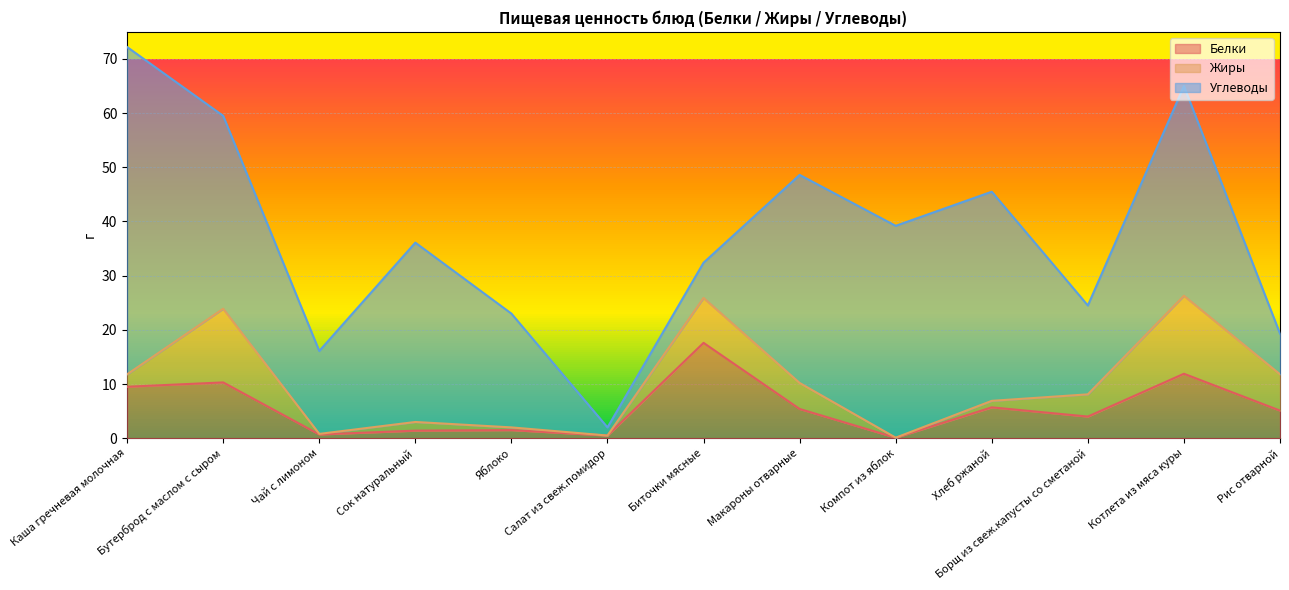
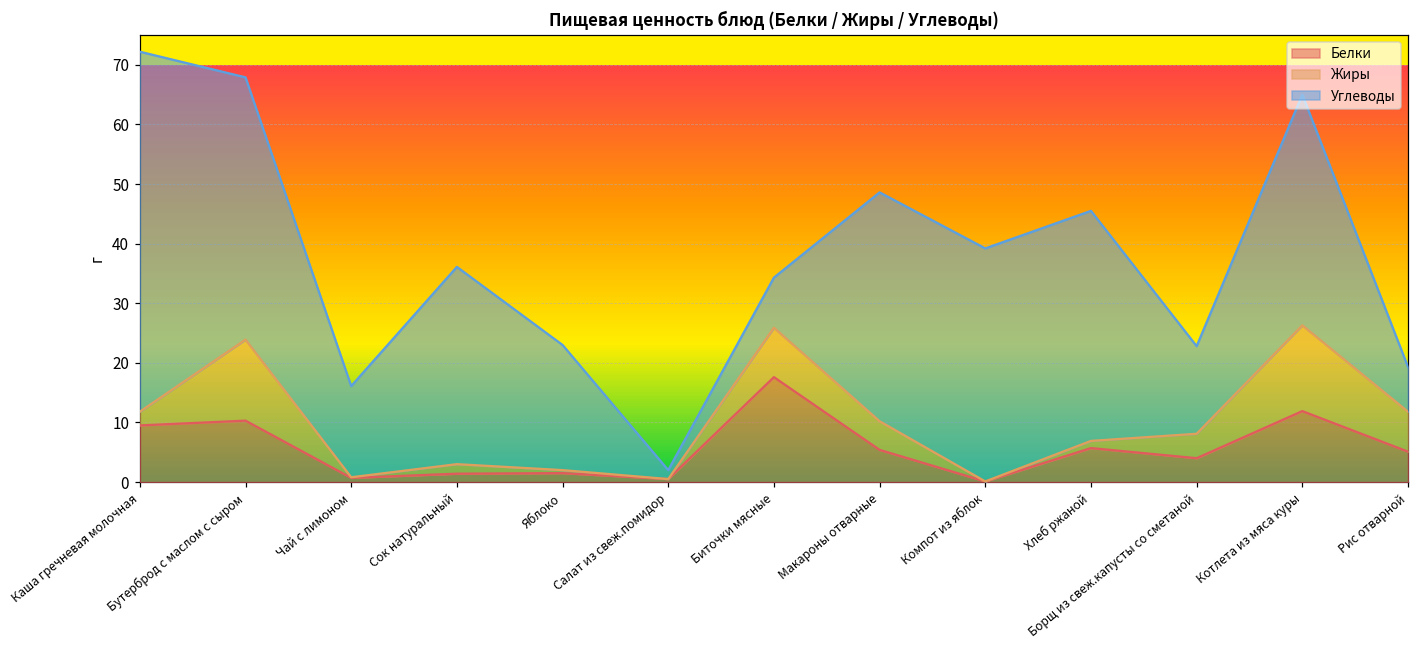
Углеводы, Бутерброд с маслом с сыром: 36 -> 44
Углеводы, Биточки мясные: 7 -> 8
Углеводы, Борщ из свеж.капусты со сметаной: 16 -> 15
